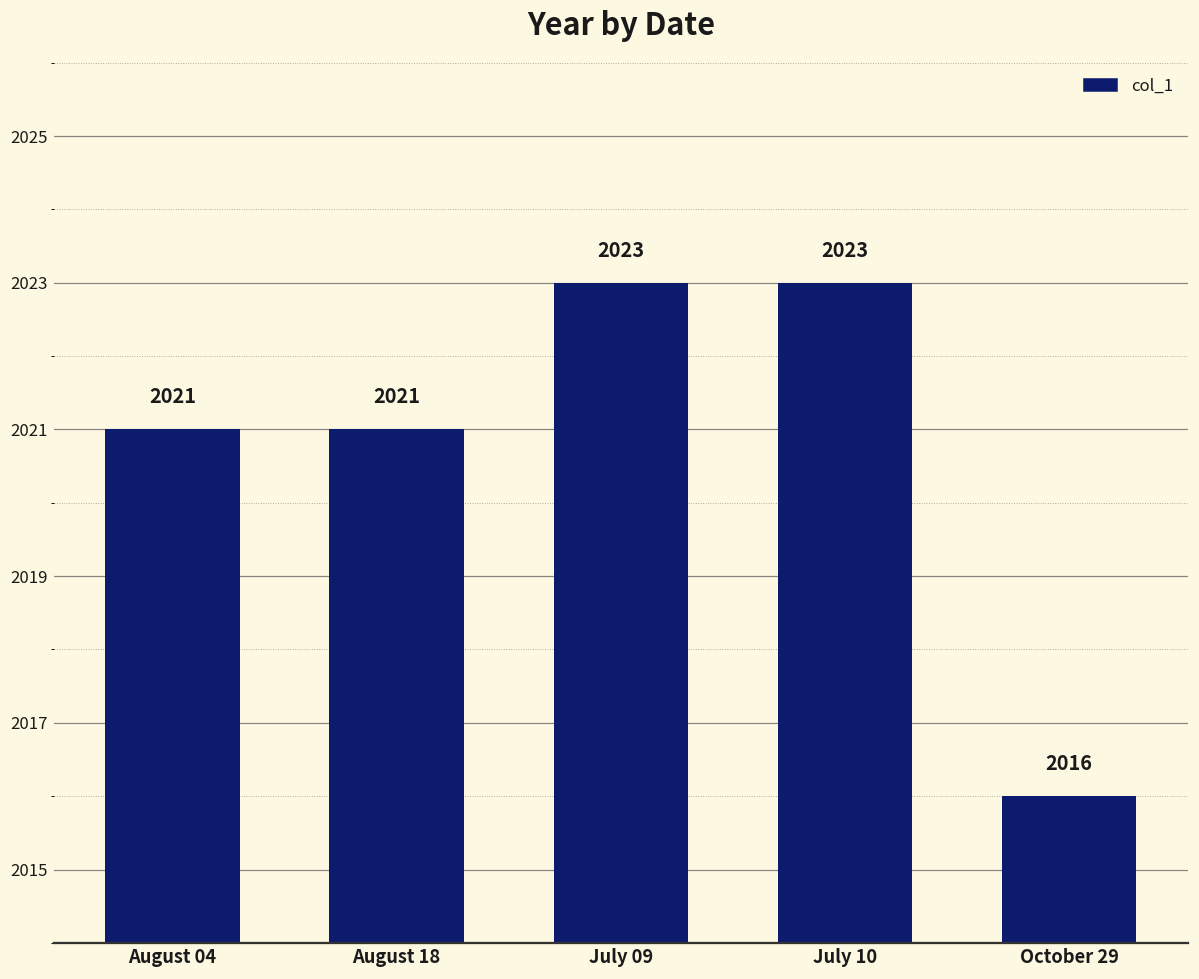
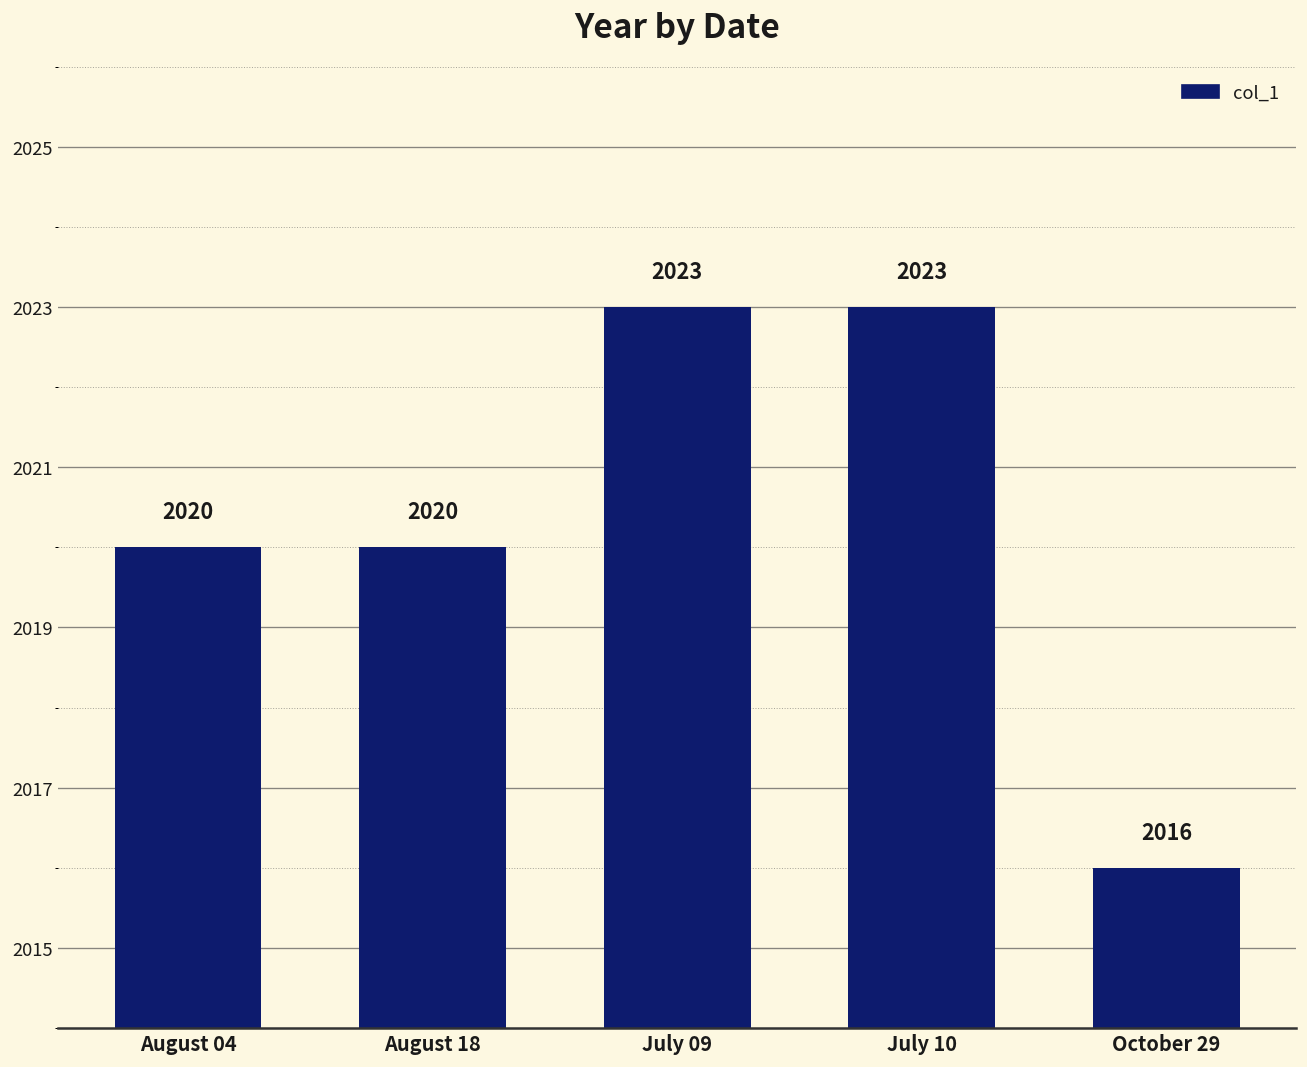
August 04: 2021 -> 2020
August 18: 2021 -> 2020
